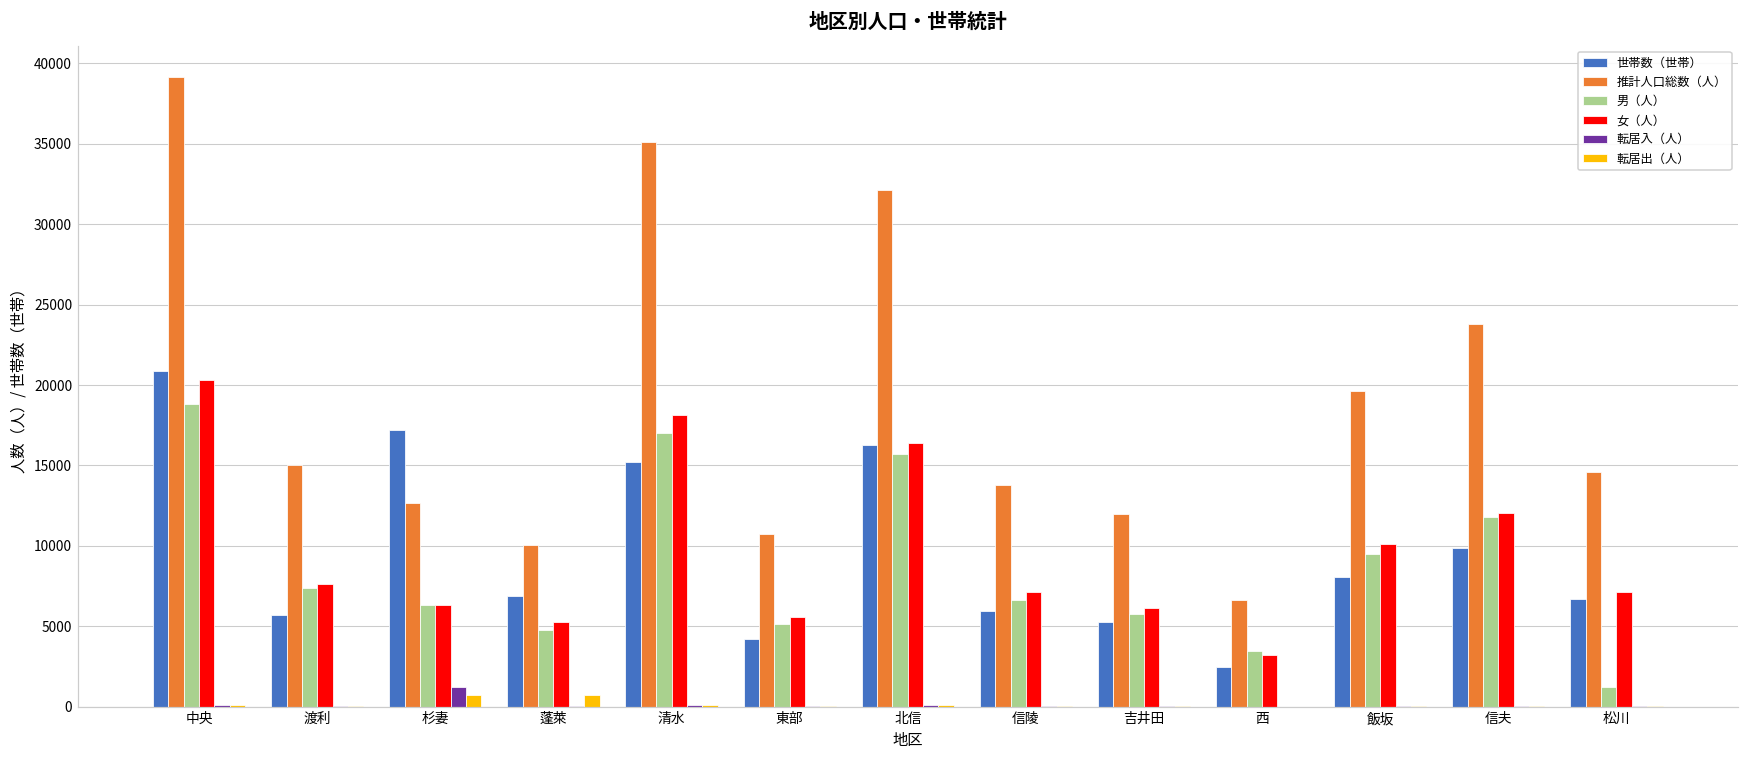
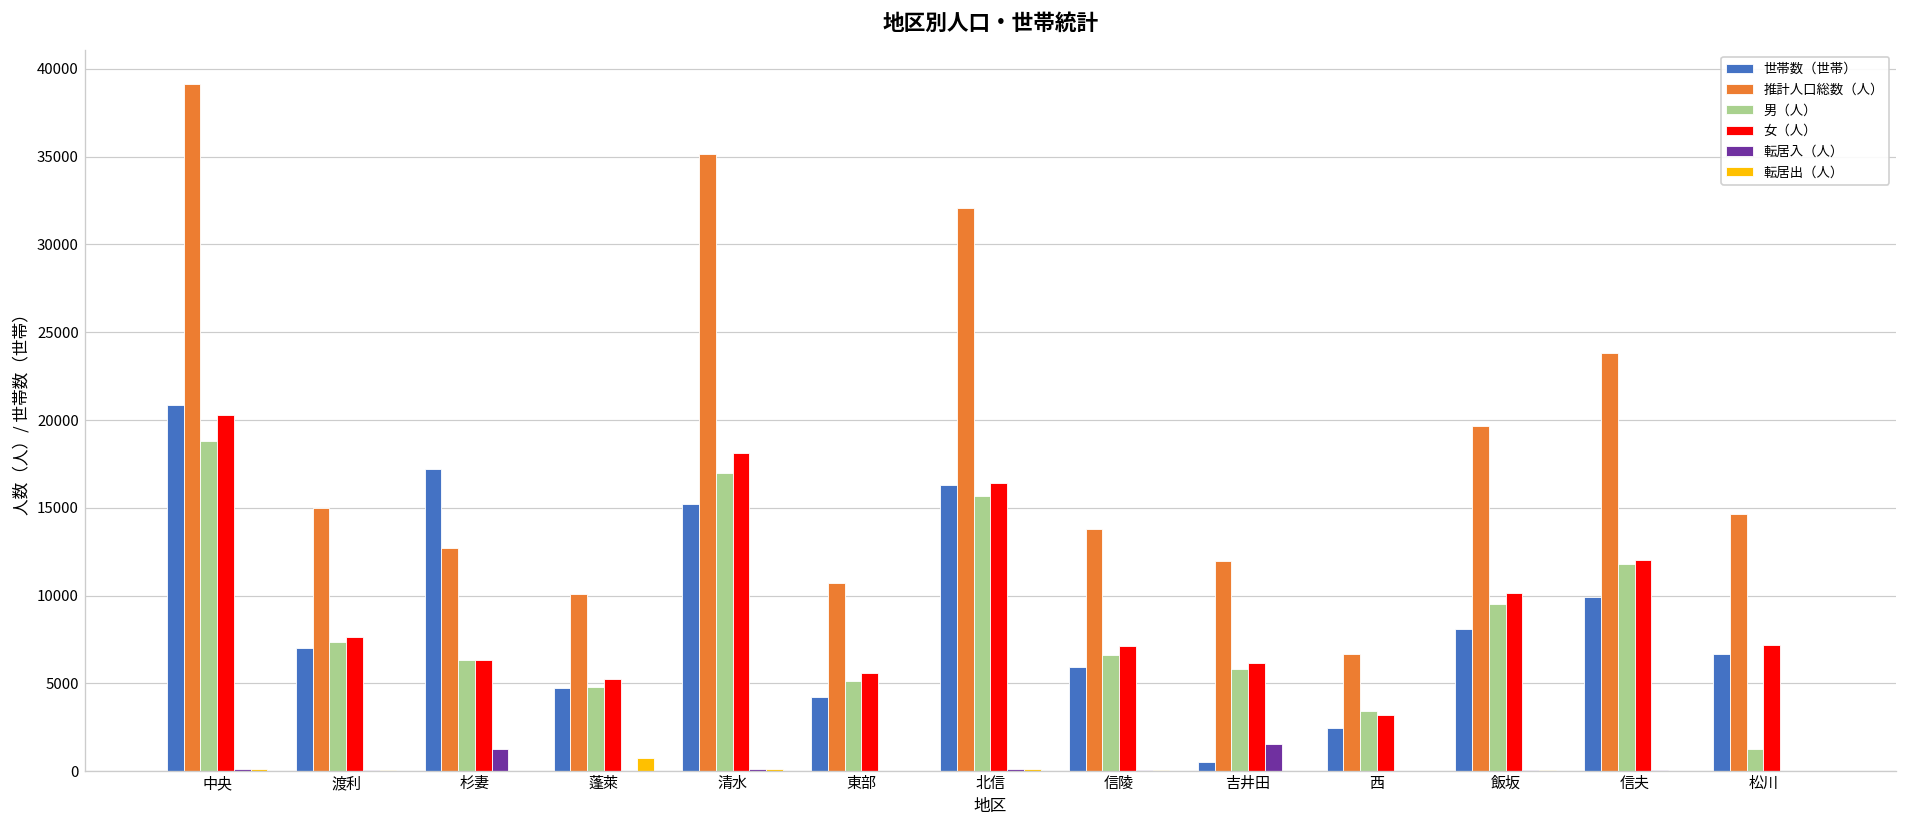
世帯数（世帯）, 渡利: 5700 -> 7000
転居出（人）, 杉妻: 700 -> 0
世帯数（世帯）, 蓬萊: 6900 -> 4700
世帯数（世帯）, 吉井田: 5200 -> 500
転居入（人）, 吉井田: 0 -> 1500
